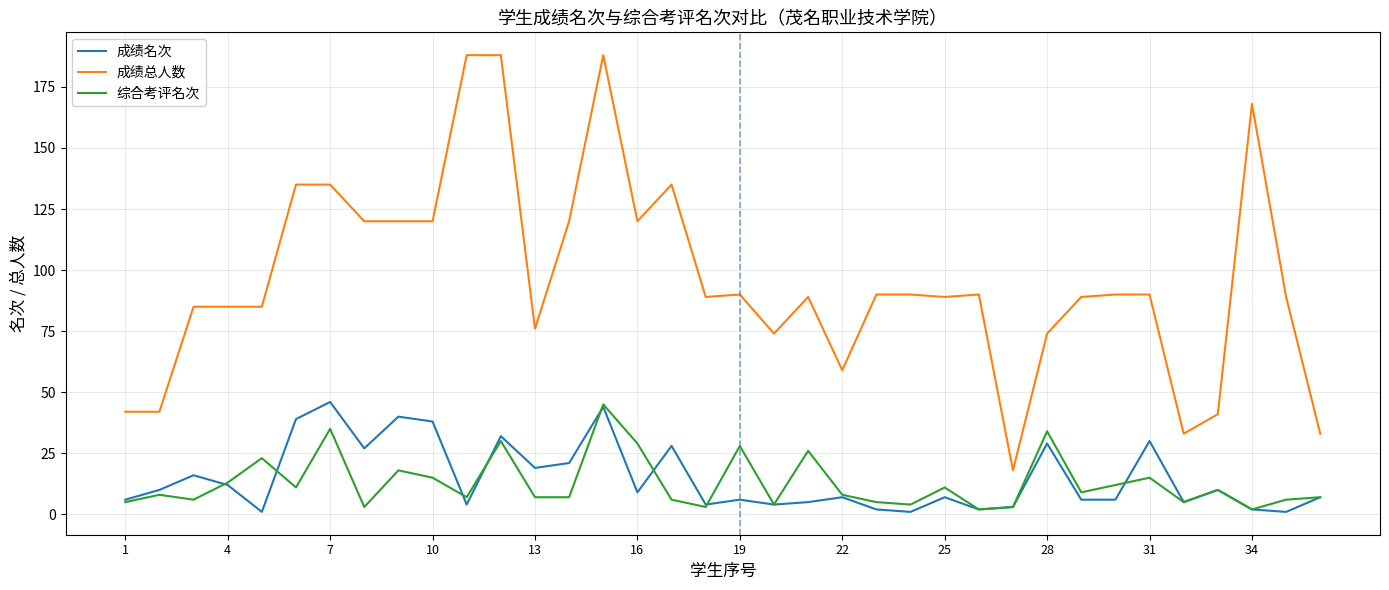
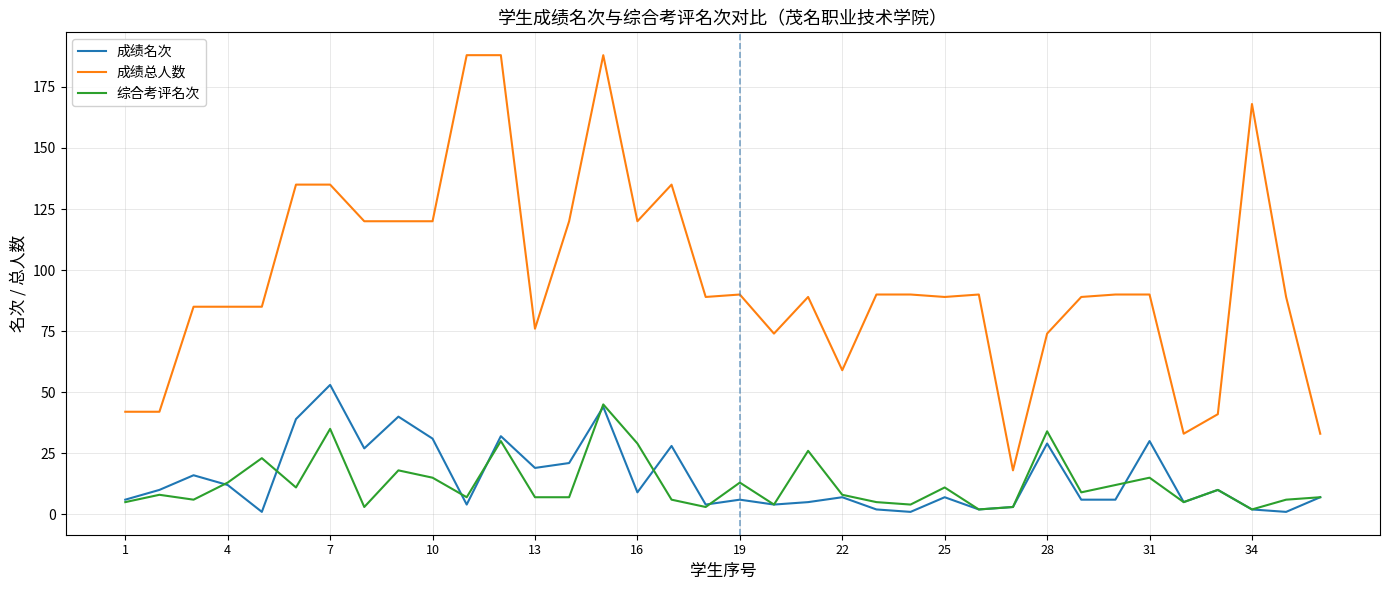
成绩名次, 7: 46 -> 53
成绩名次, 10: 38 -> 31
综合考评名次, 19: 28 -> 13
